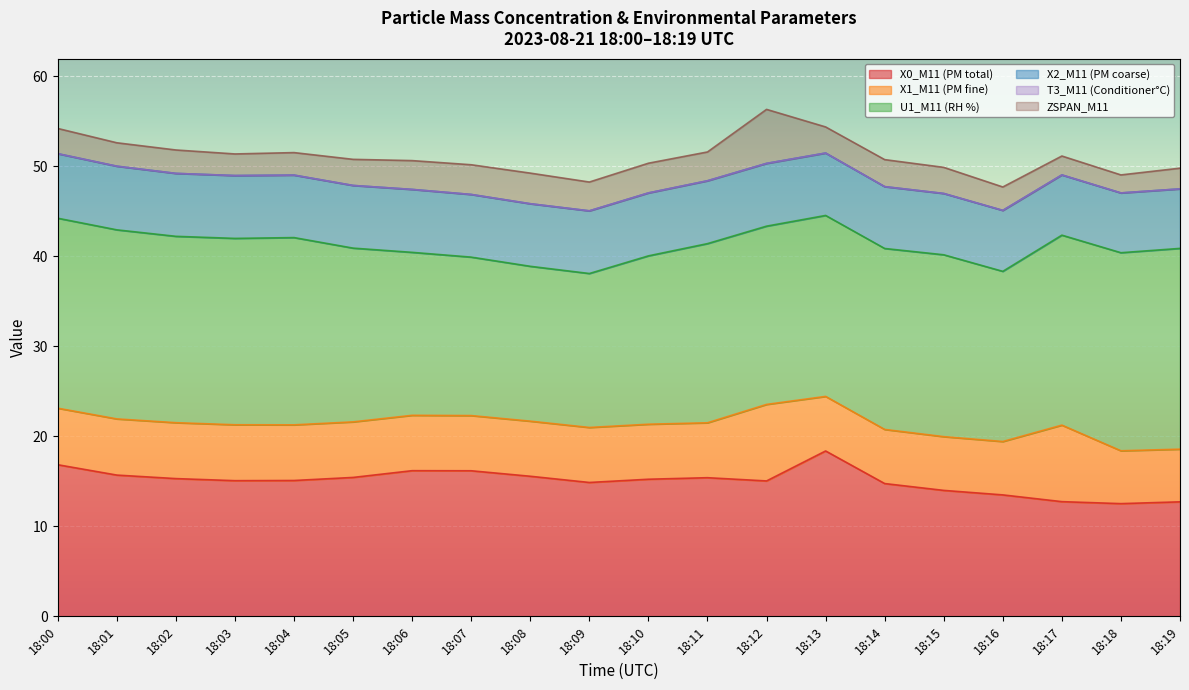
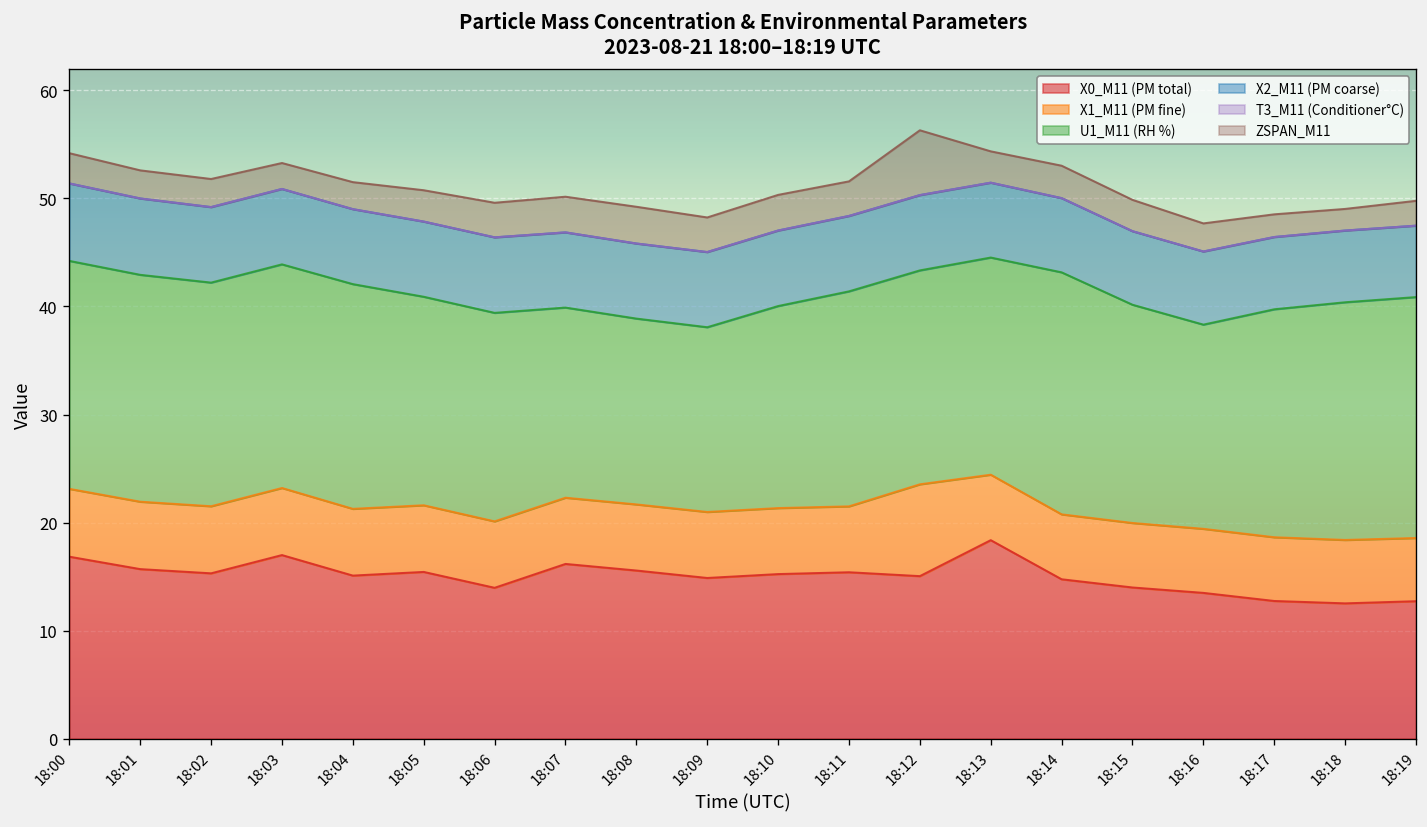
X0_M11 (PM total), 18:03: 15 -> 17
X0_M11 (PM total), 18:06: 16 -> 14
U1_M11 (RH %), 18:06: 18 -> 19
U1_M11 (RH %), 18:14: 20 -> 22
X1_M11 (PM fine), 18:17: 9 -> 6
